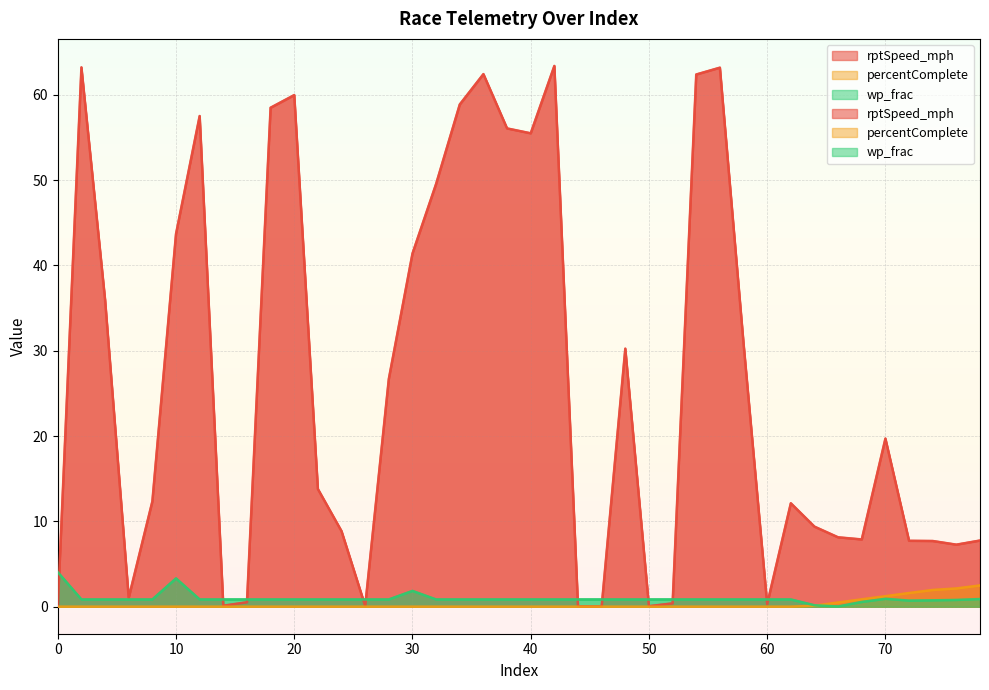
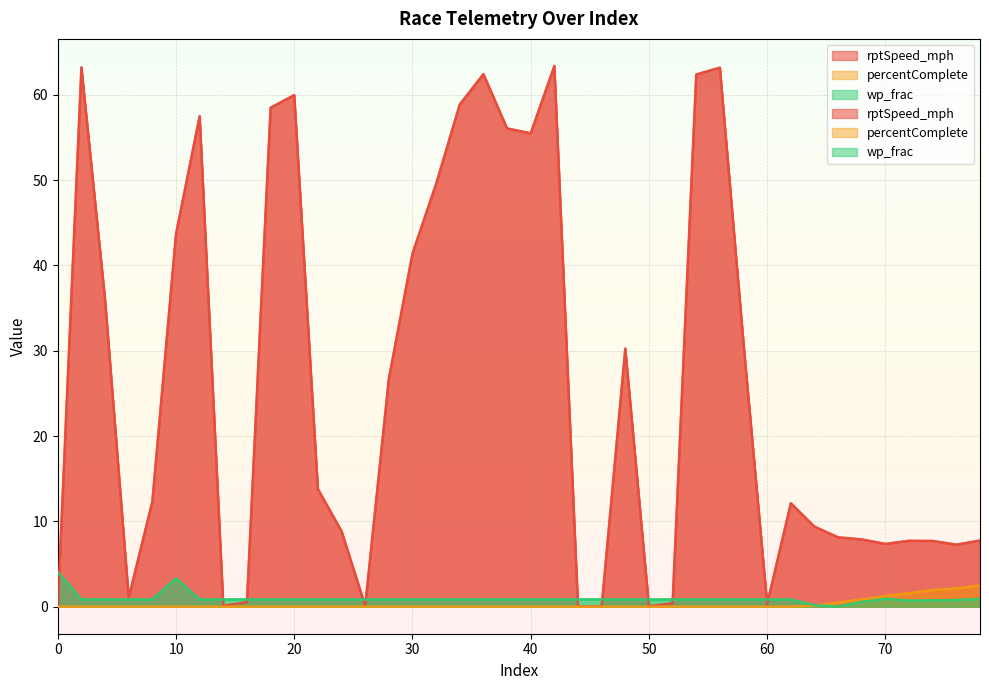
wp_frac, 30: 2 -> 1
rptSpeed_mph, 70: 20 -> 7
